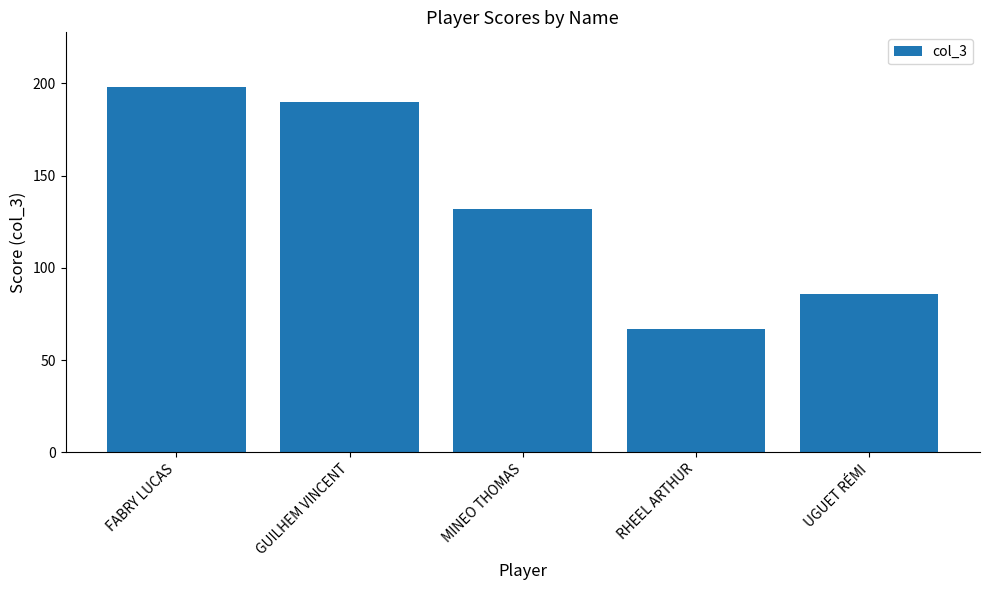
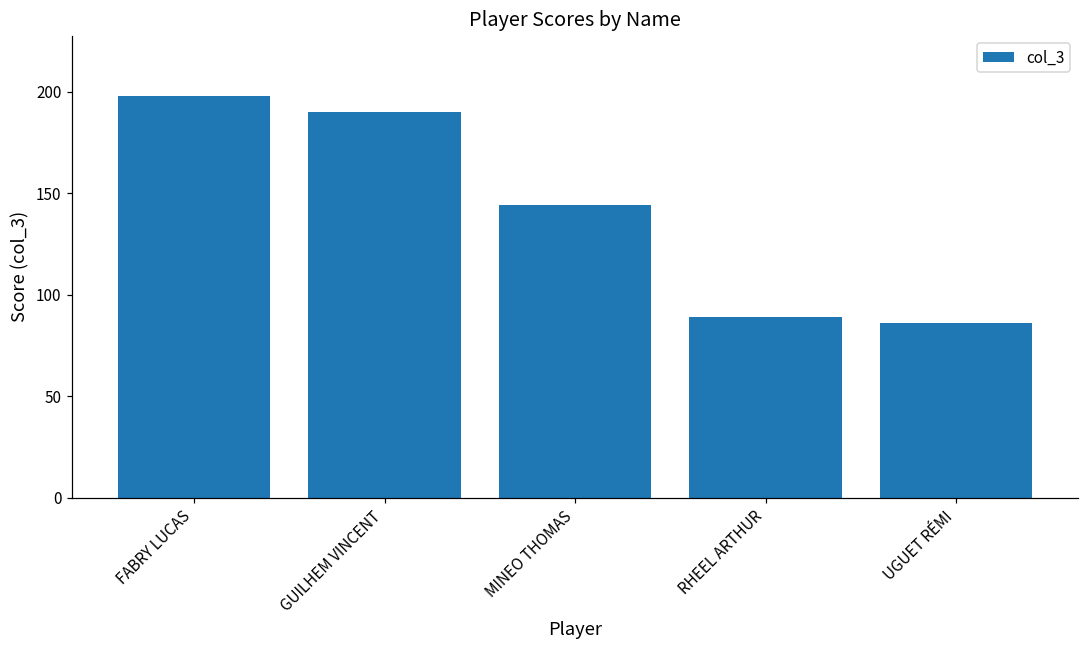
MINEO THOMAS: 132 -> 144
RHEEL ARTHUR: 67 -> 89
